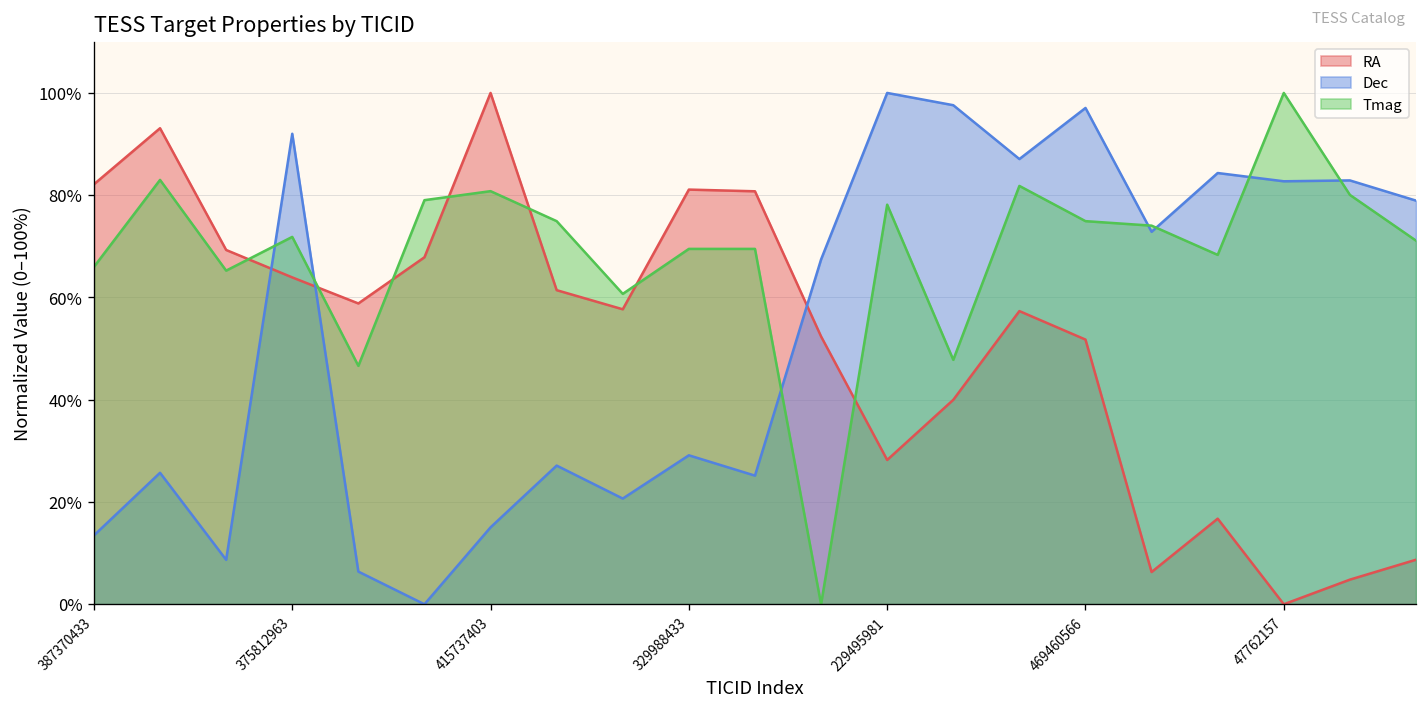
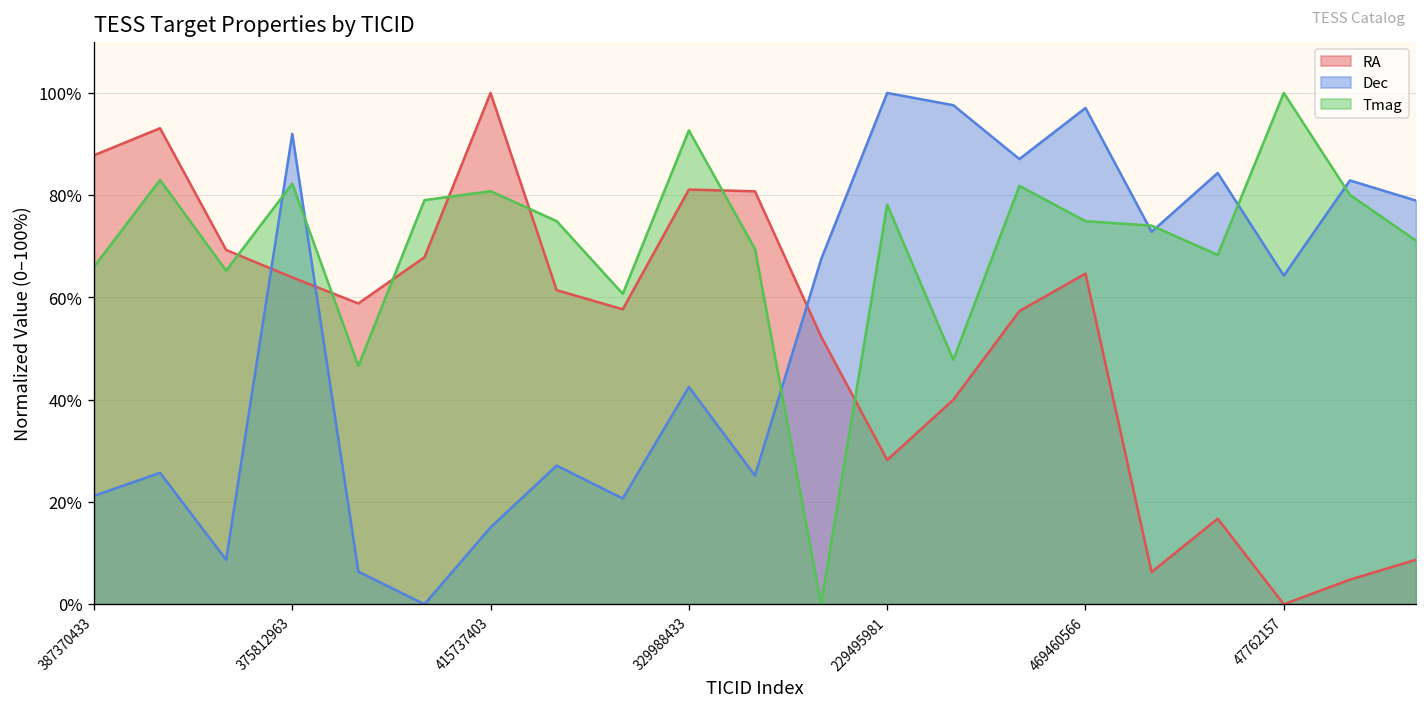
RA, 387370433: 82% -> 88%
Dec, 387370433: 13% -> 21%
Tmag, 375812963: 72% -> 82%
Dec, 329988433: 29% -> 43%
Tmag, 329988433: 70% -> 93%
RA, 469460566: 52% -> 65%
Dec, 47762157: 83% -> 64%
